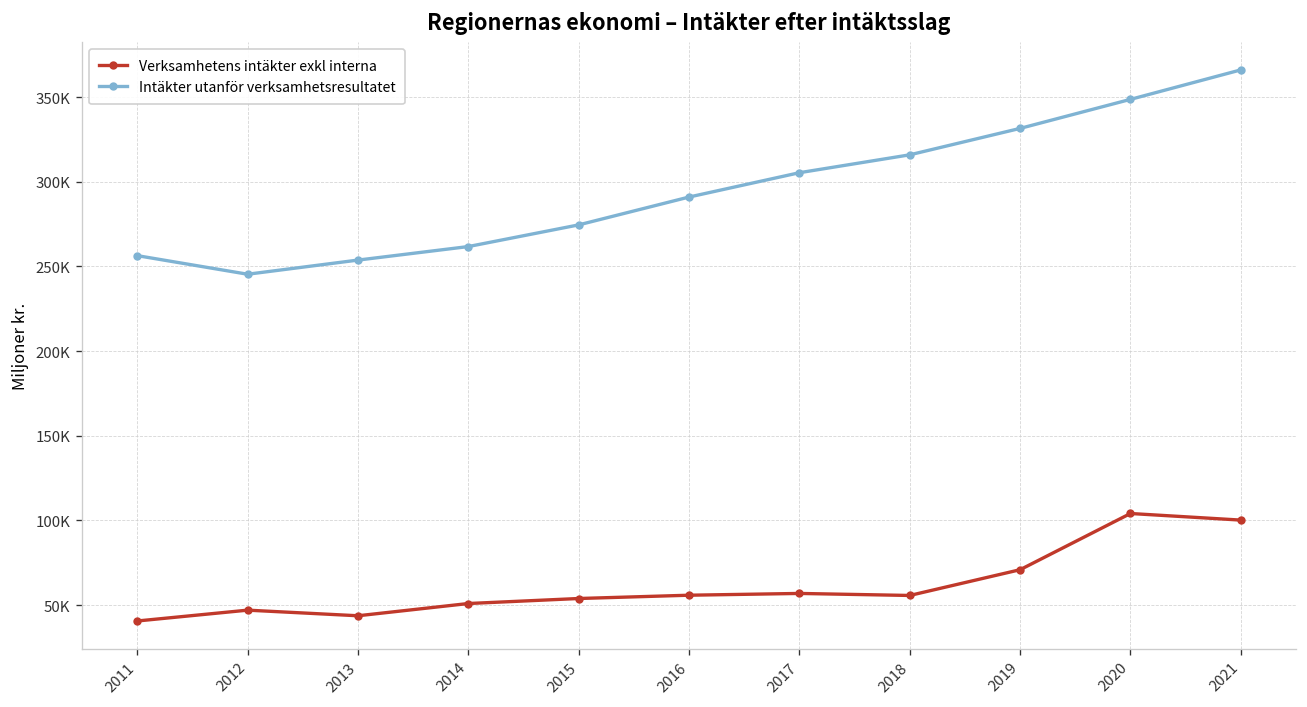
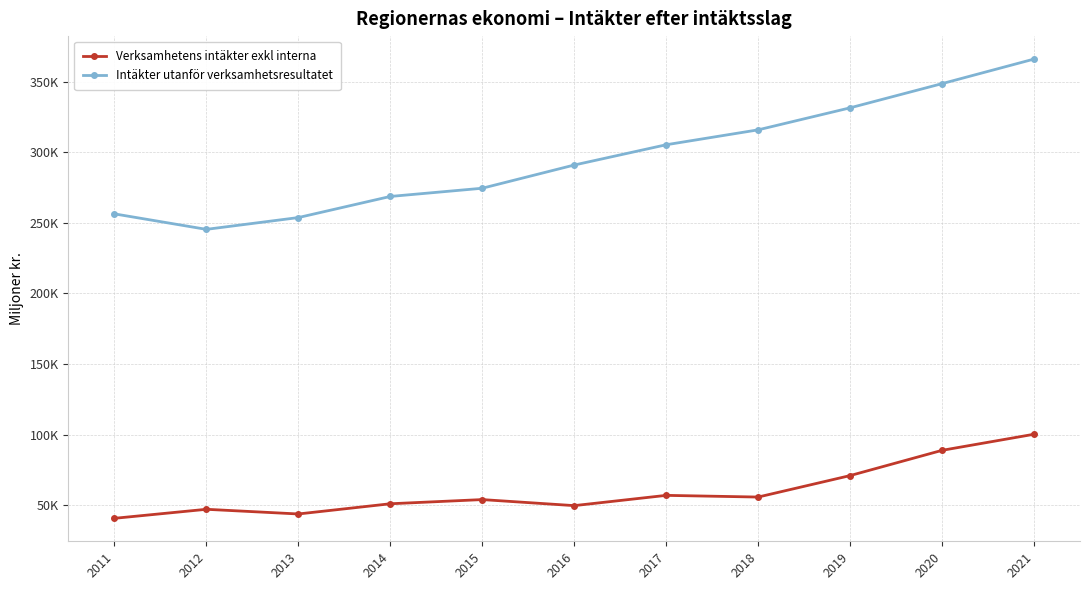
Intäkter utanför verksamhetsresultatet, 2014: 262000 -> 269000
Verksamhetens intäkter exkl interna, 2016: 56000 -> 50000
Verksamhetens intäkter exkl interna, 2020: 104000 -> 89000
